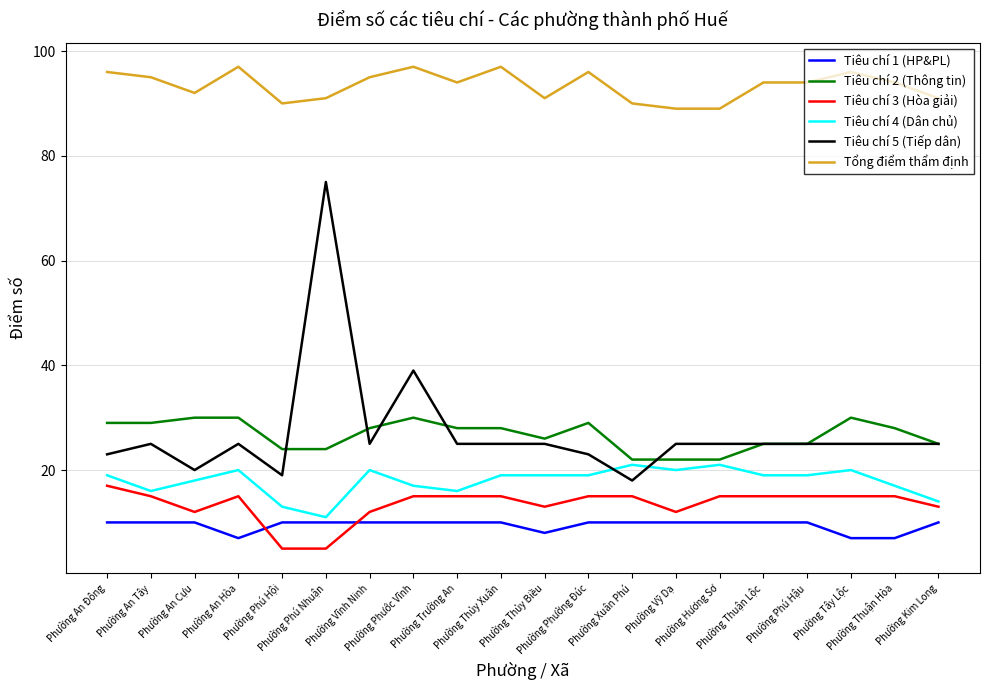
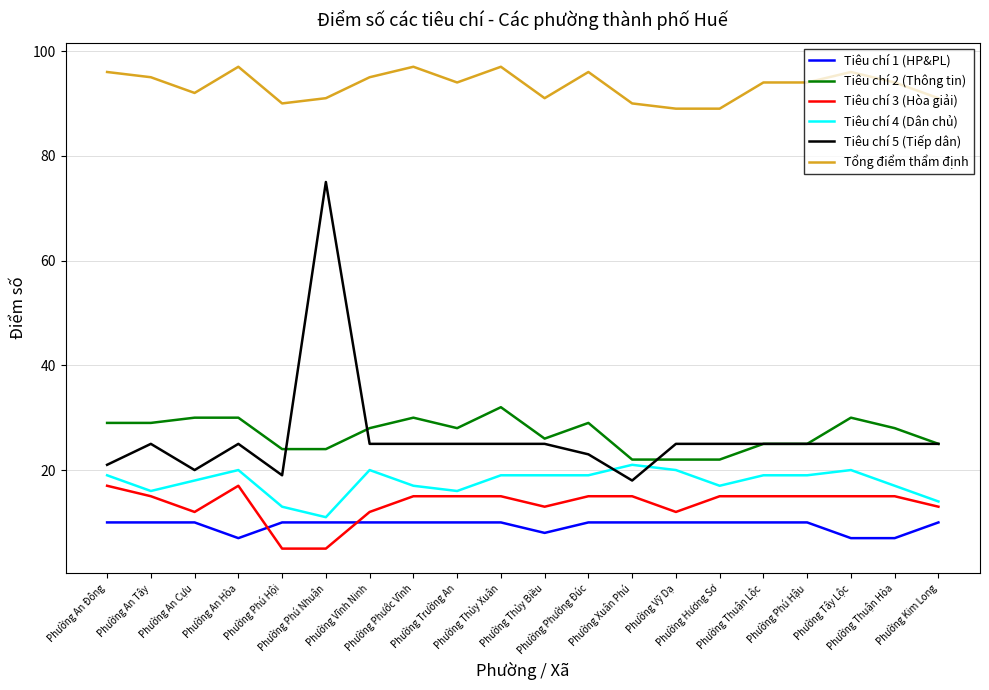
Tiêu chí 5 (Tiếp dân), Phường An Đông: 23 -> 21
Tiêu chí 3 (Hòa giải), Phường An Hòa: 15 -> 17
Tiêu chí 5 (Tiếp dân), Phường Phước Vĩnh: 39 -> 25
Tiêu chí 2 (Thông tin), Phường Thủy Xuân: 28 -> 32
Tiêu chí 4 (Dân chủ), Phường Hương Sơ: 21 -> 17
